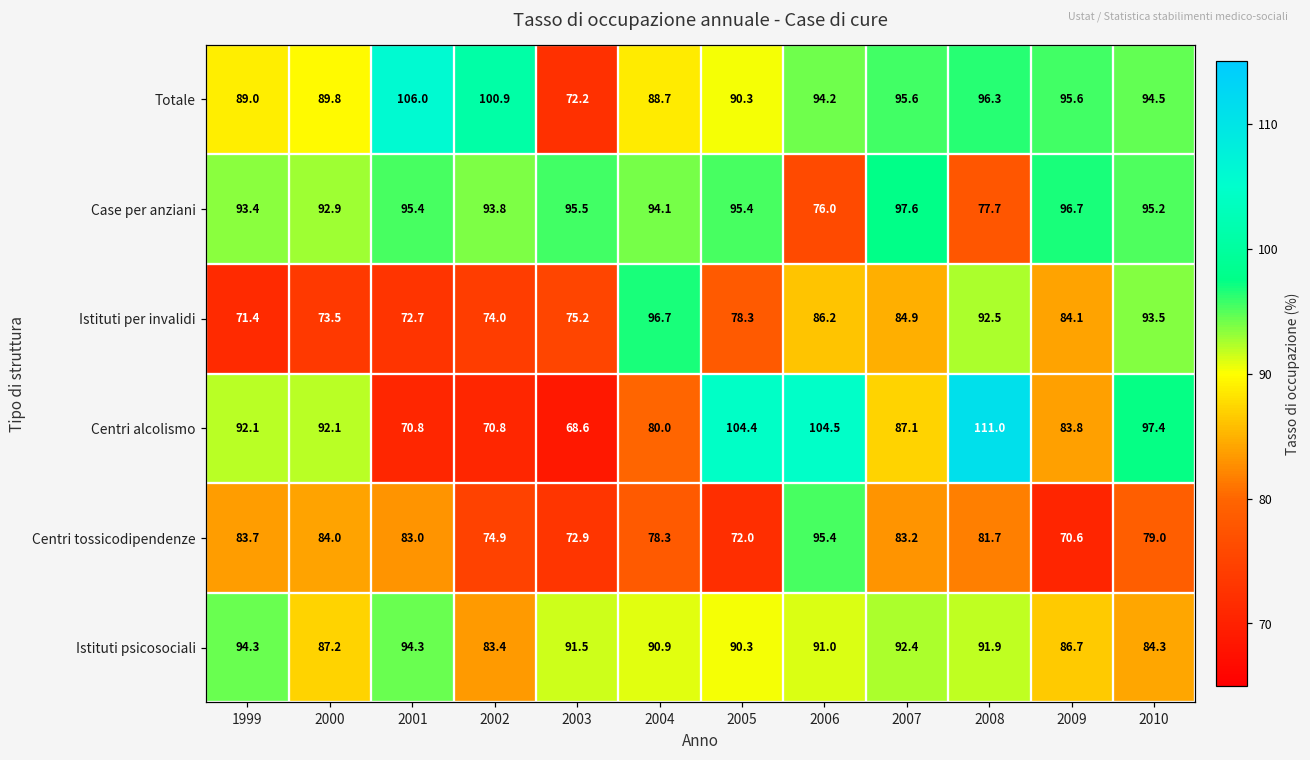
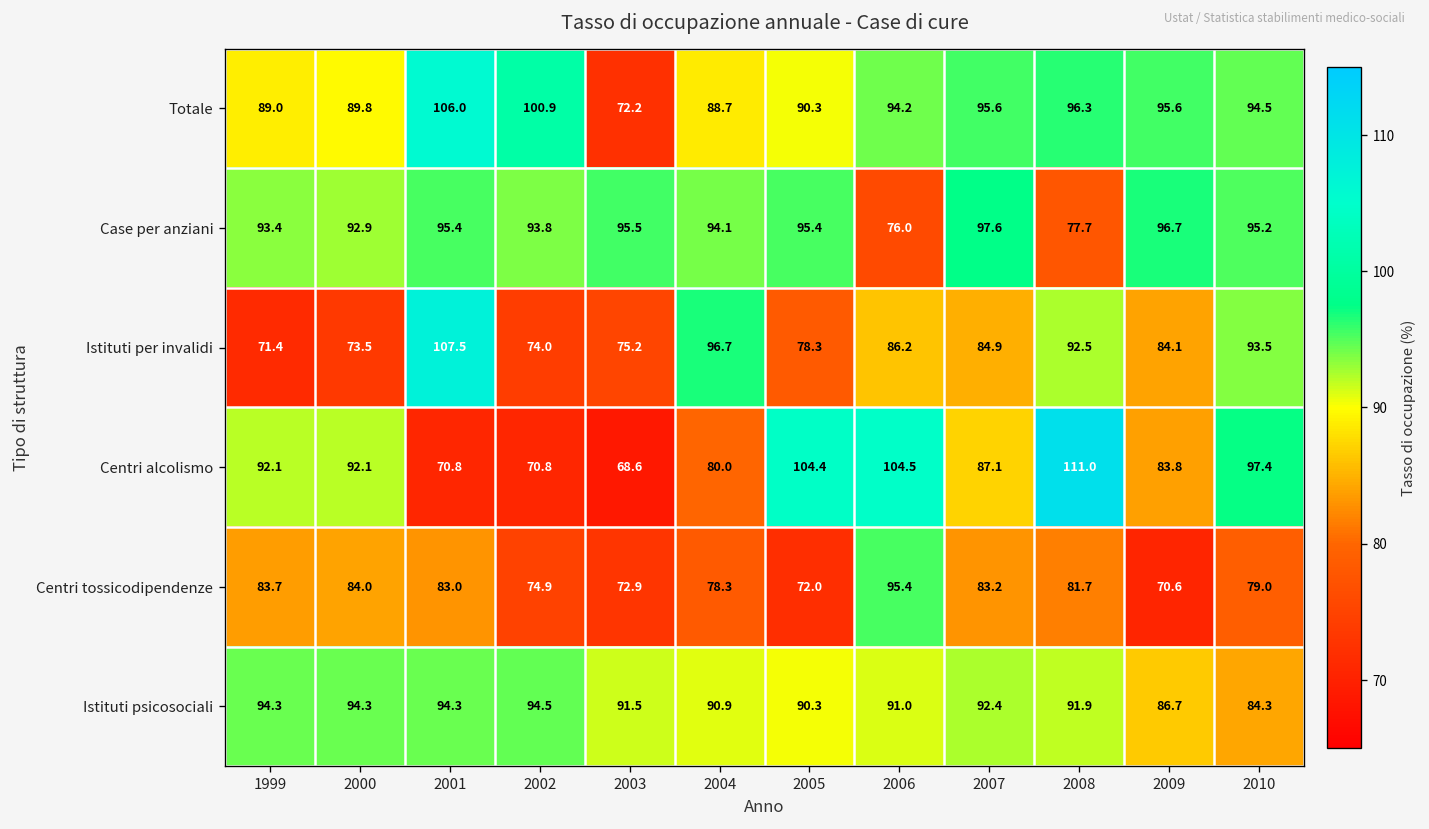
Istituti per invalidi, 2001: 72.7 -> 107.5
Istituti psicosociali, 2000: 87.2 -> 94.3
Istituti psicosociali, 2002: 83.4 -> 94.5
